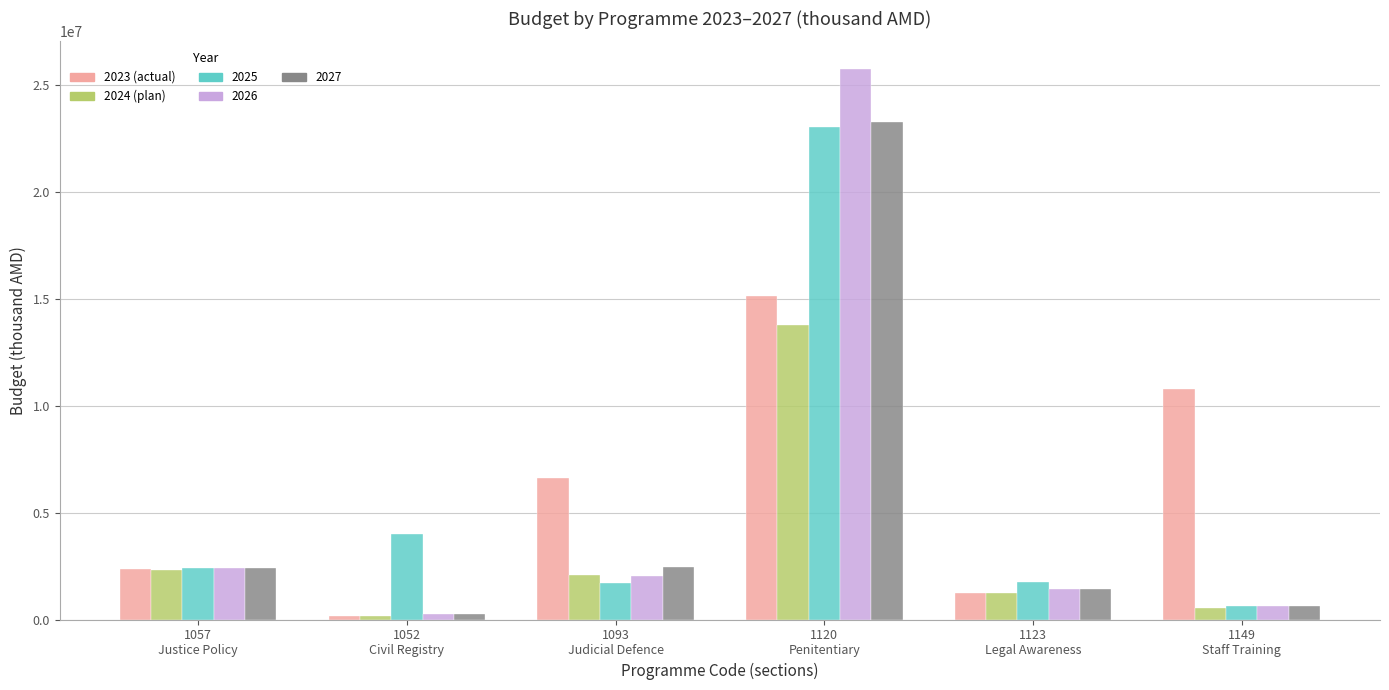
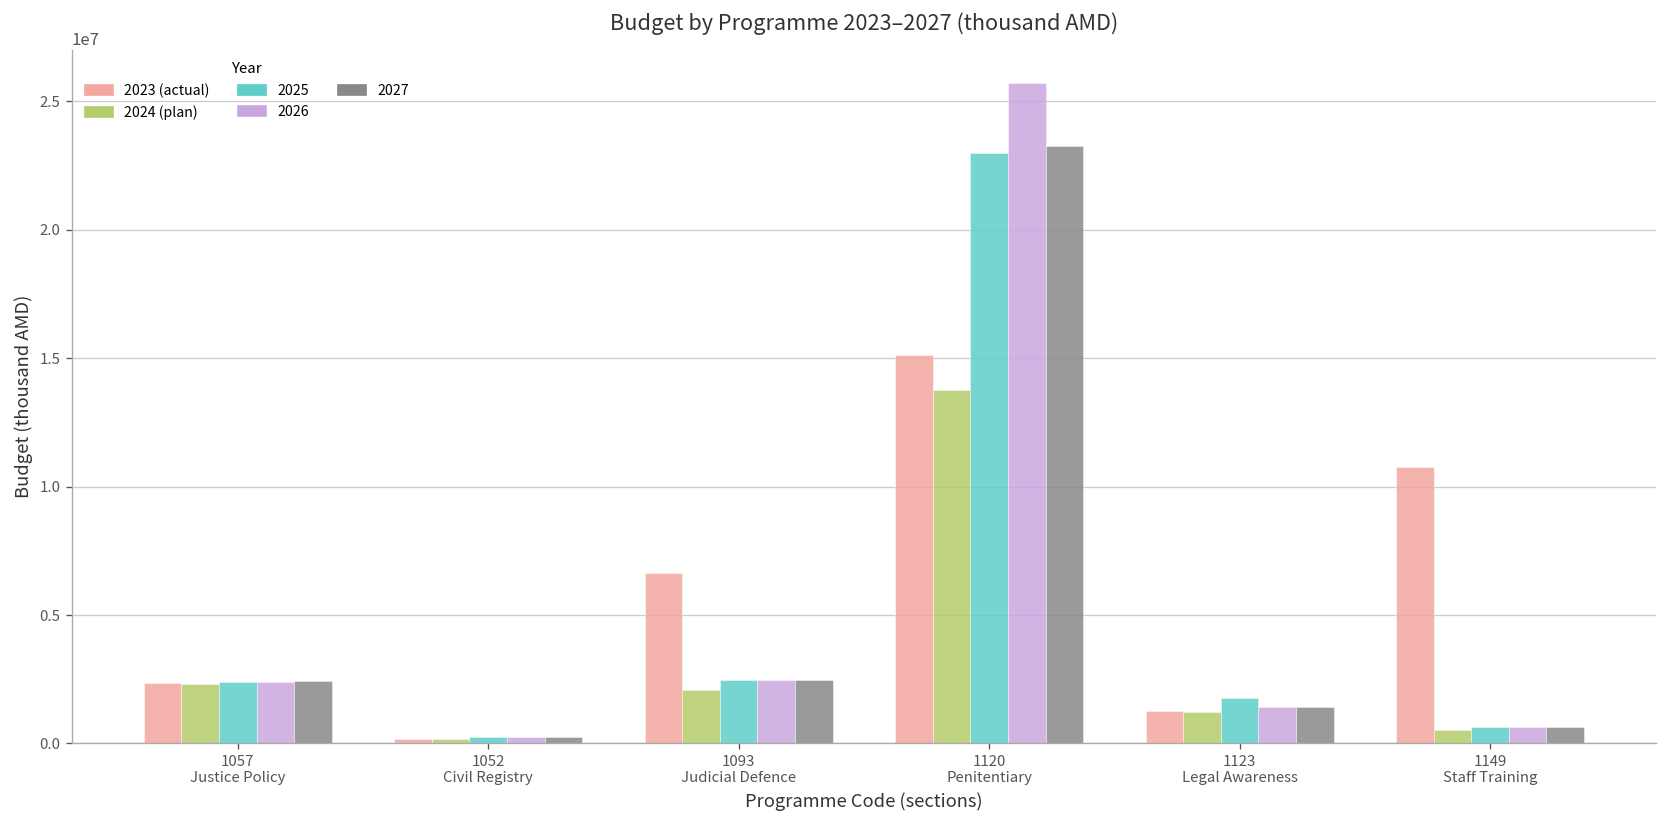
2025, 1052 Civil Registry: 4000000 -> 200000
2025, 1093 Judicial Defence: 1700000 -> 2500000
2026, 1093 Judicial Defence: 2000000 -> 2500000
